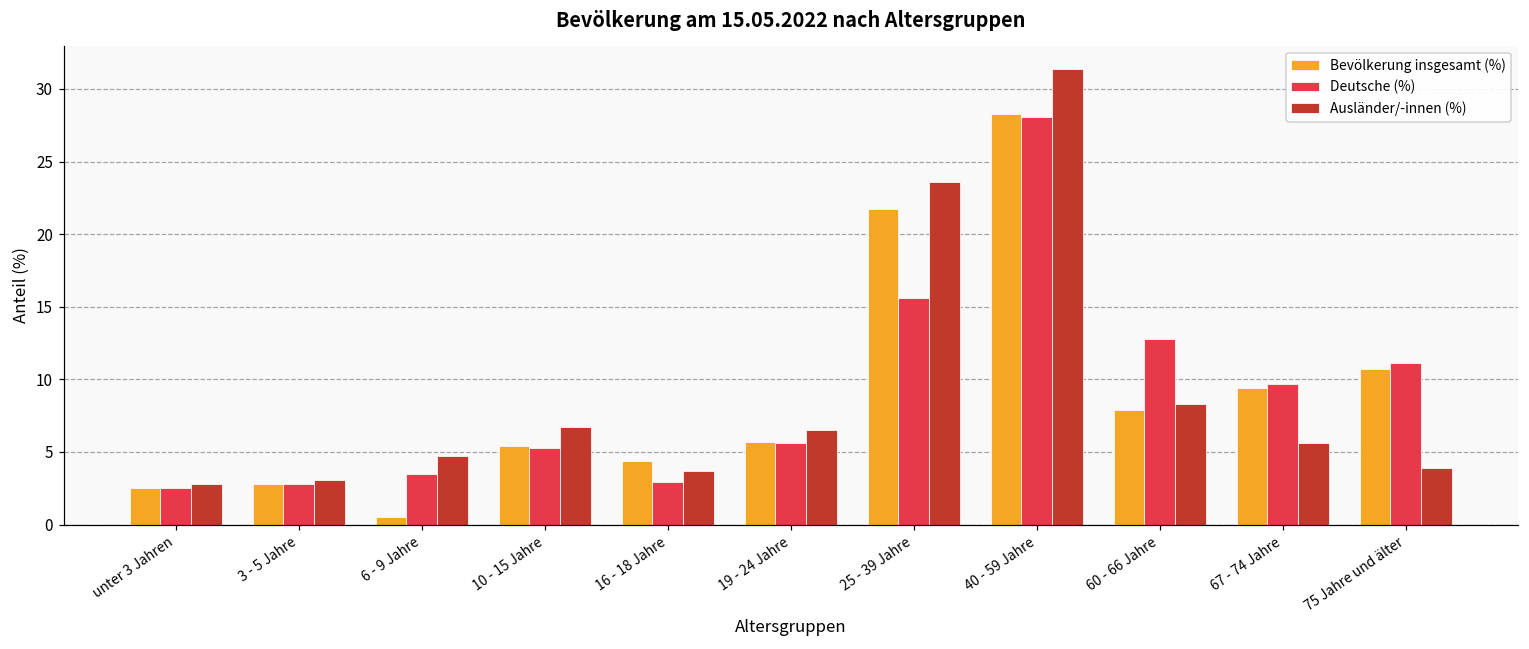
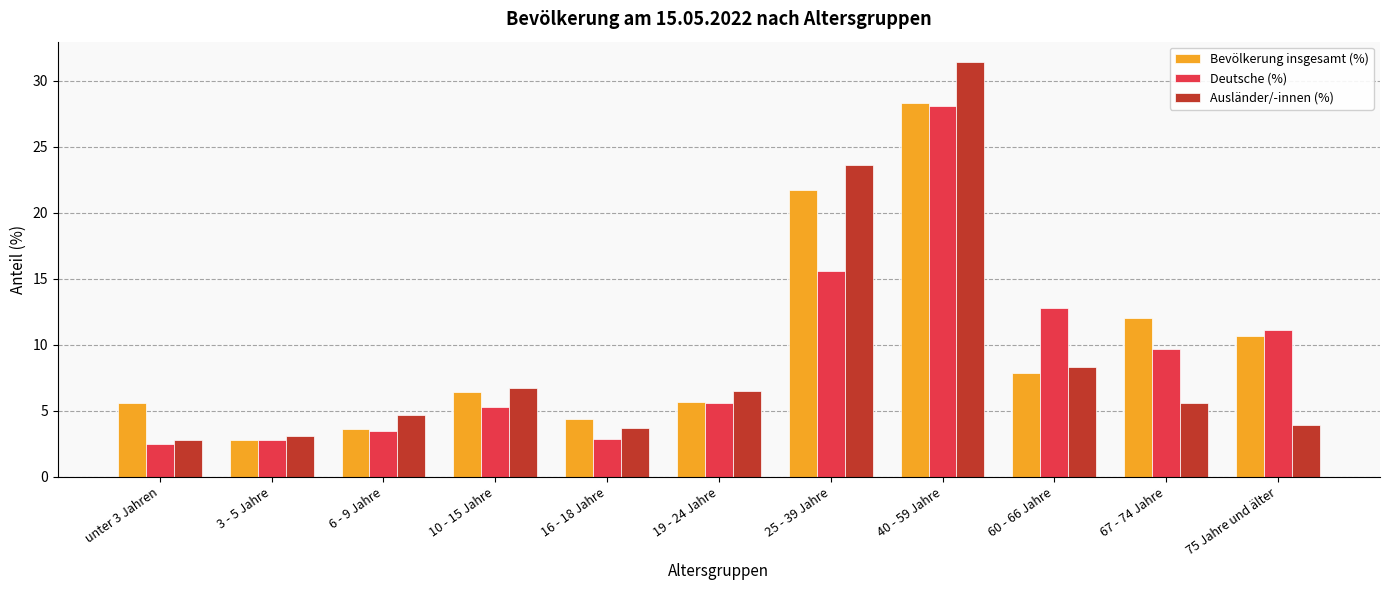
Bevölkerung insgesamt (%), unter 3 Jahren: 2.5 -> 5.6
Bevölkerung insgesamt (%), 6 - 9 Jahre: 0.5 -> 3.6
Bevölkerung insgesamt (%), 10 - 15 Jahre: 5.4 -> 6.4
Bevölkerung insgesamt (%), 67 - 74 Jahre: 9.4 -> 12.0
